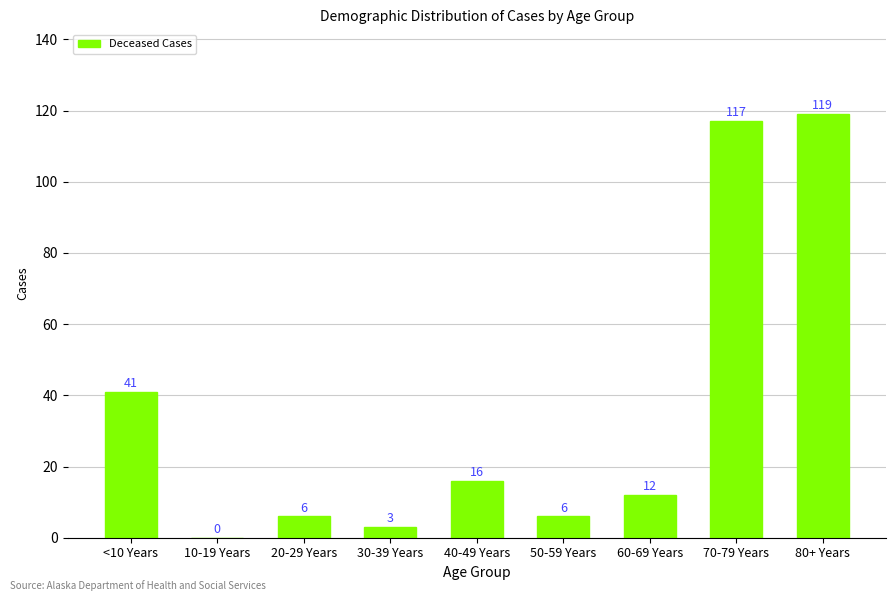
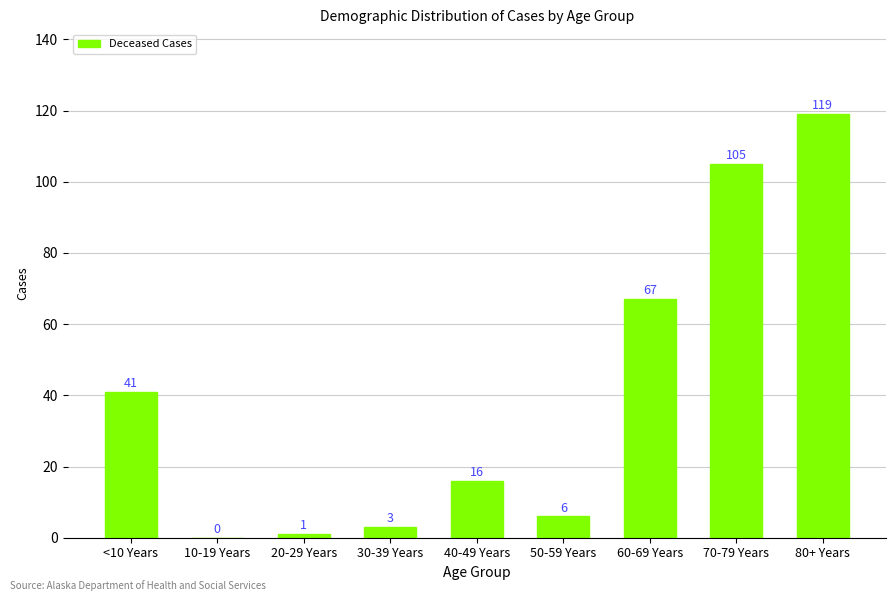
20-29 Years: 6 -> 1
60-69 Years: 12 -> 67
70-79 Years: 117 -> 105
